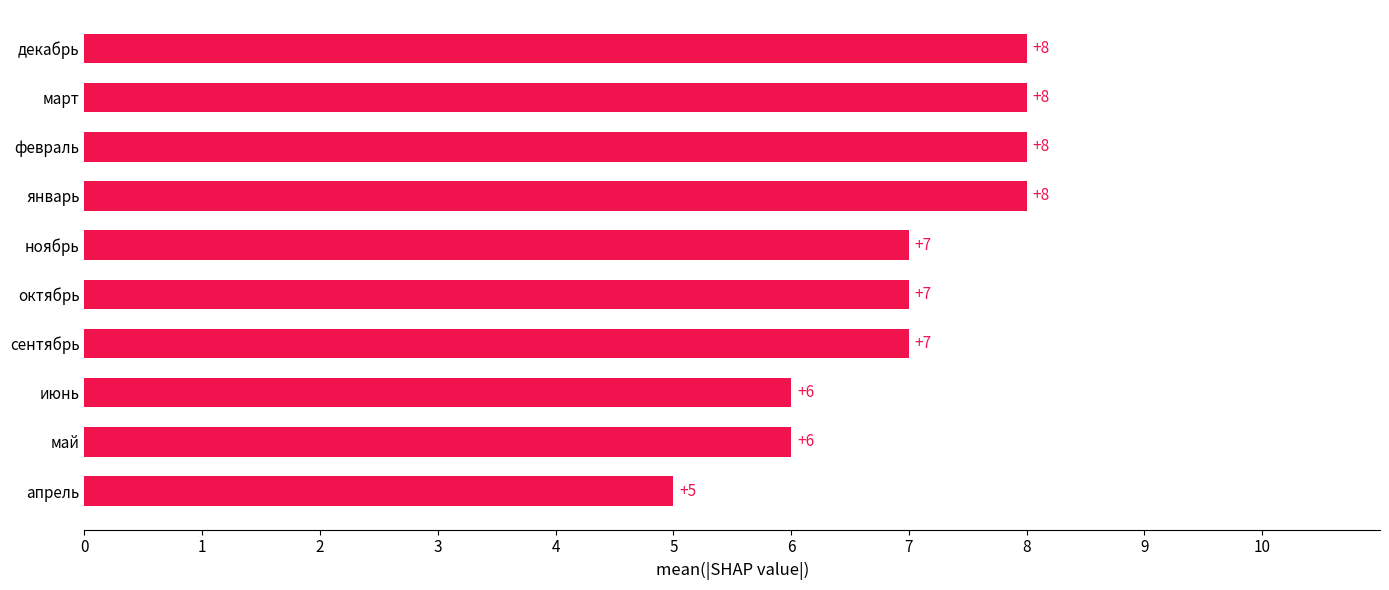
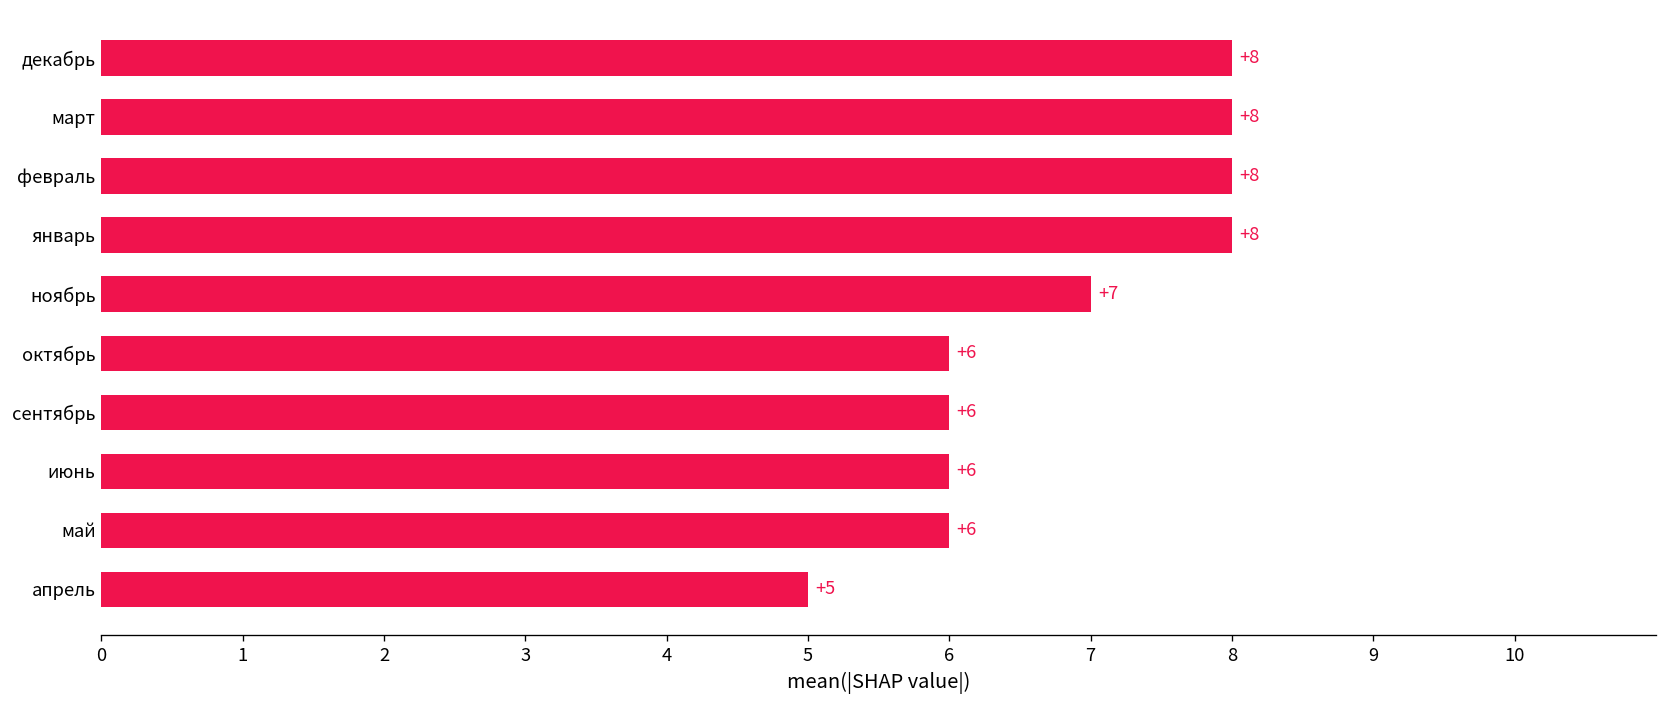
октябрь: +7 -> +6
сентябрь: +7 -> +6
